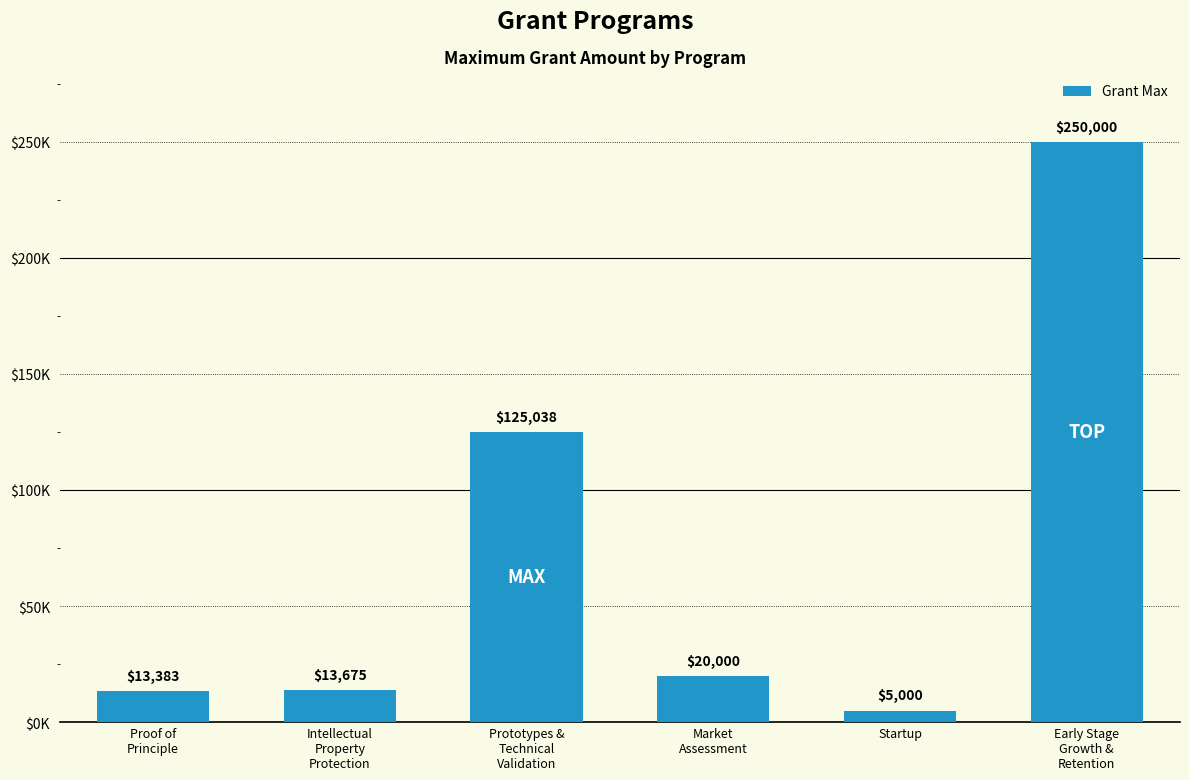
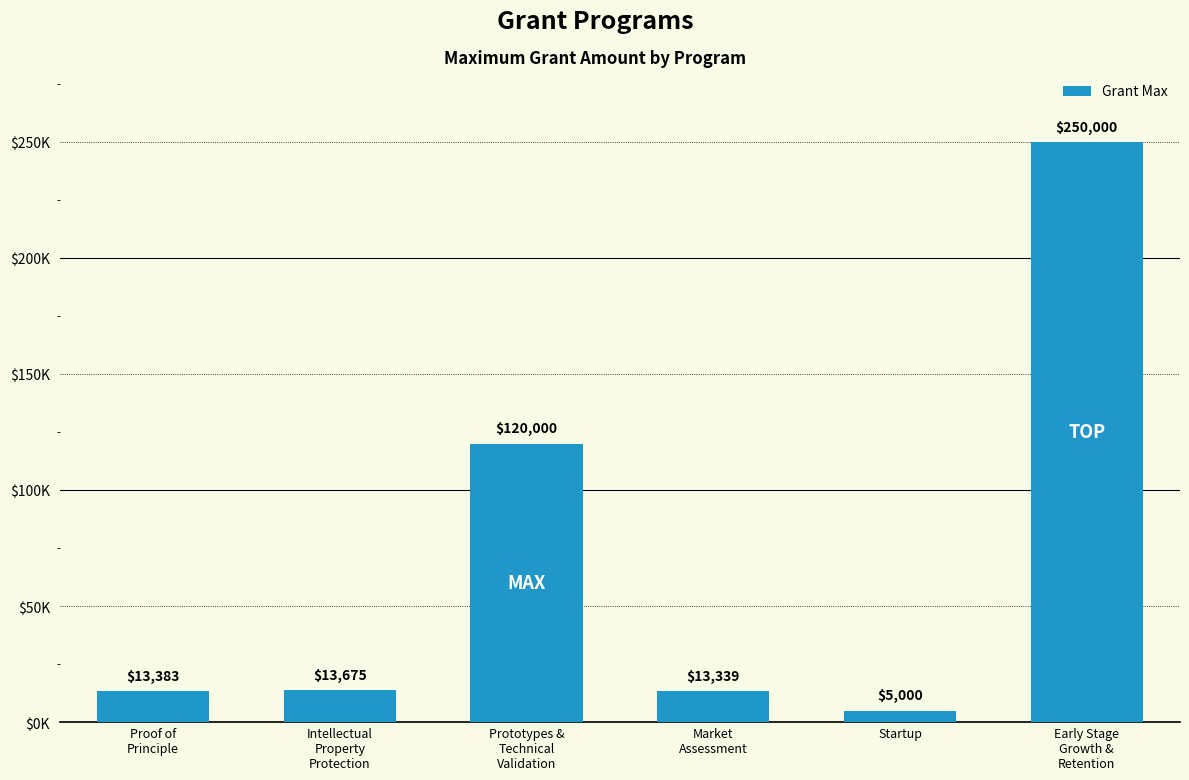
Prototypes & Technical Validation: $125,038 -> $120,000
Market Assessment: $20,000 -> $13,339
